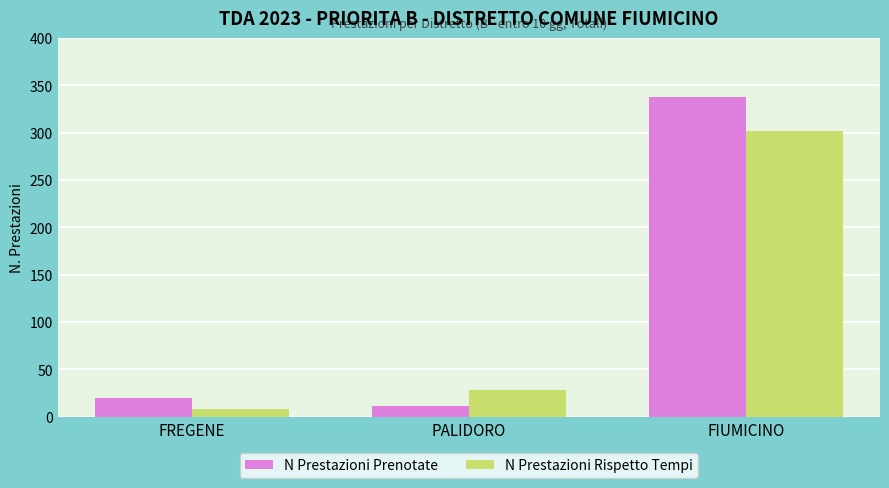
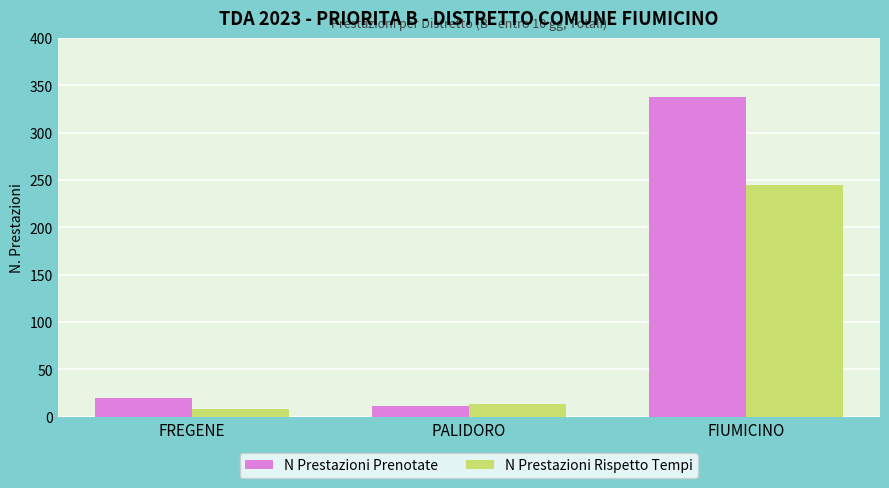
N Prestazioni Rispetto Tempi, PALIDORO: 30 -> 10
N Prestazioni Rispetto Tempi, FIUMICINO: 300 -> 250
